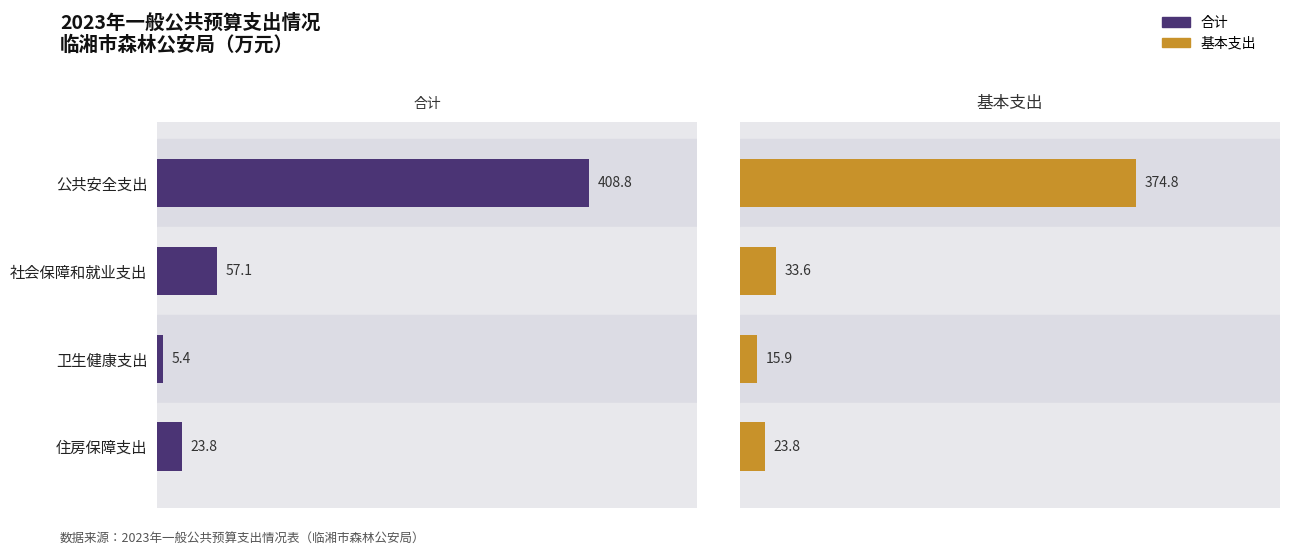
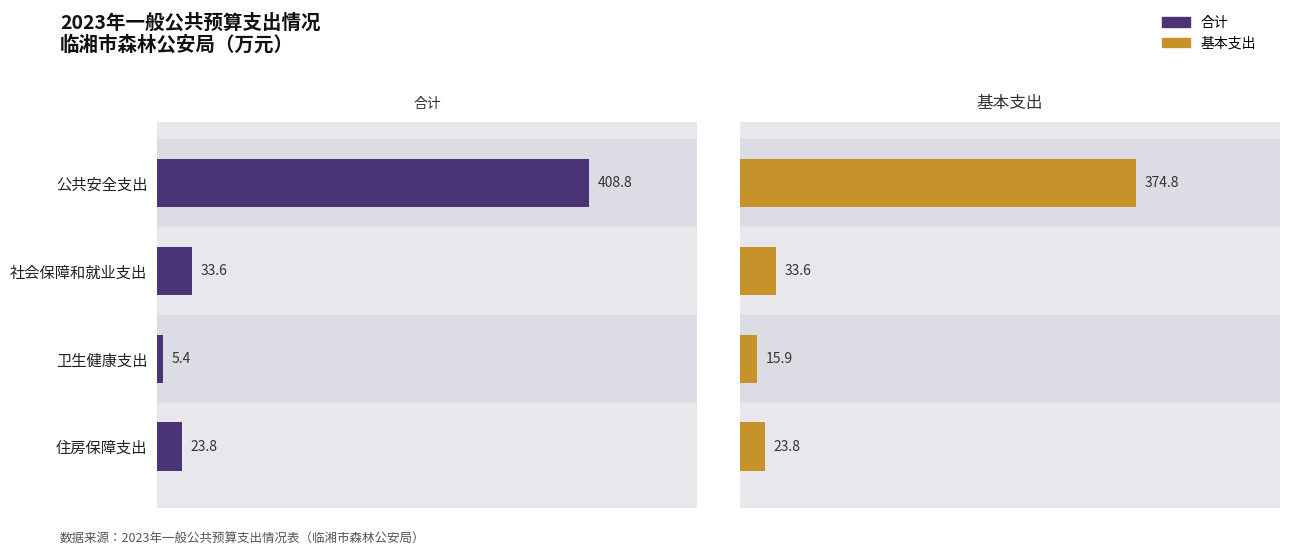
合计, 社会保障和就业支出: 57.1 -> 33.6
